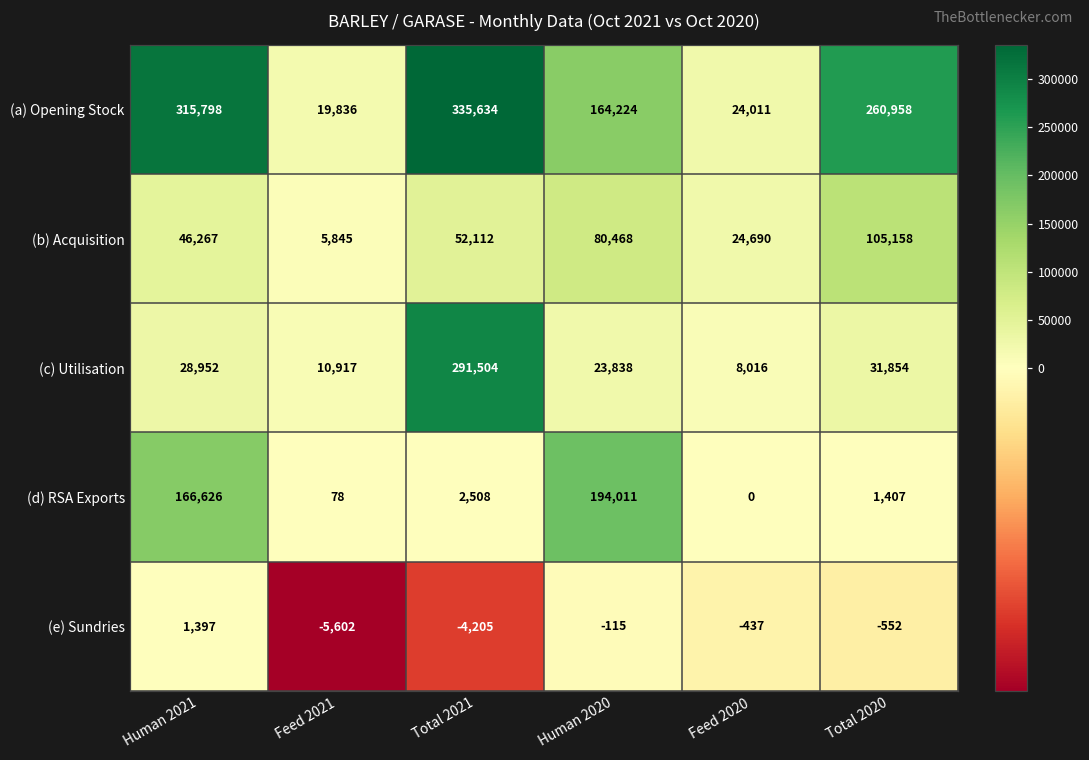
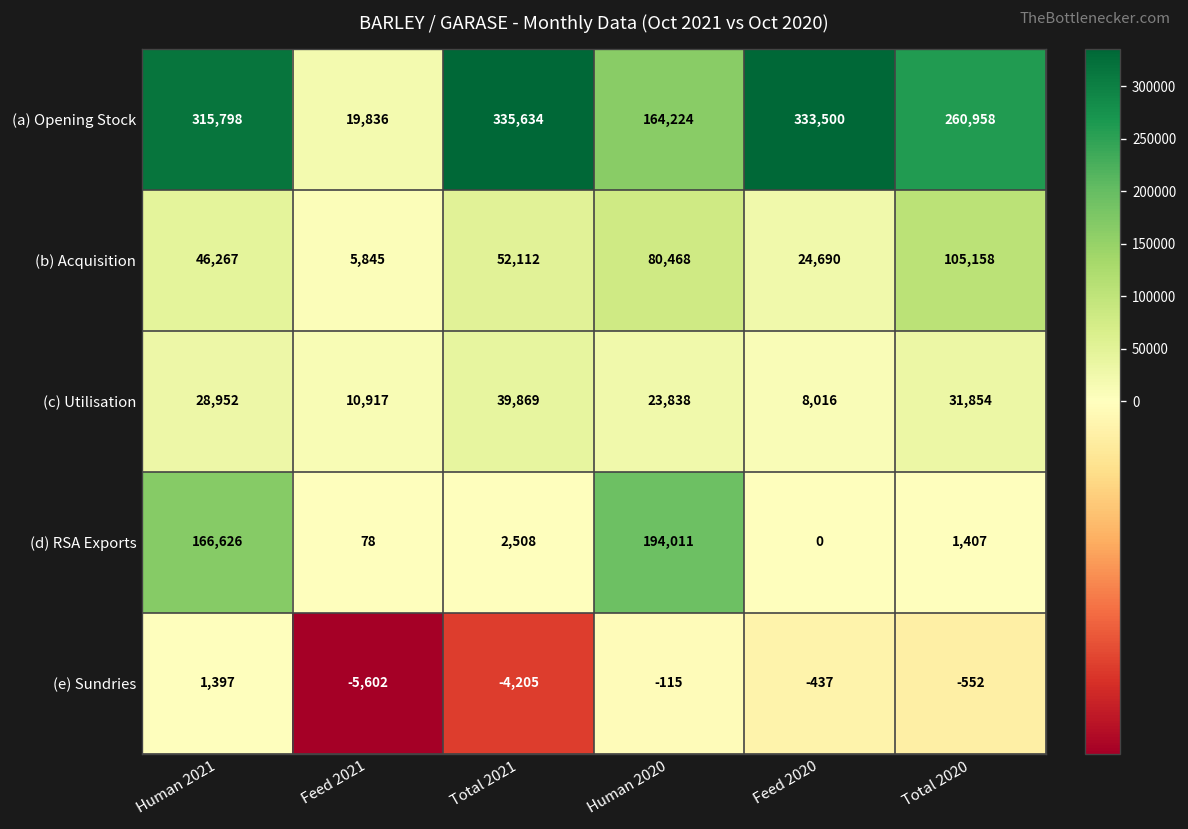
(a) Opening Stock, Feed 2020: 24,011 -> 333,500
(c) Utilisation, Total 2021: 291,504 -> 39,869
